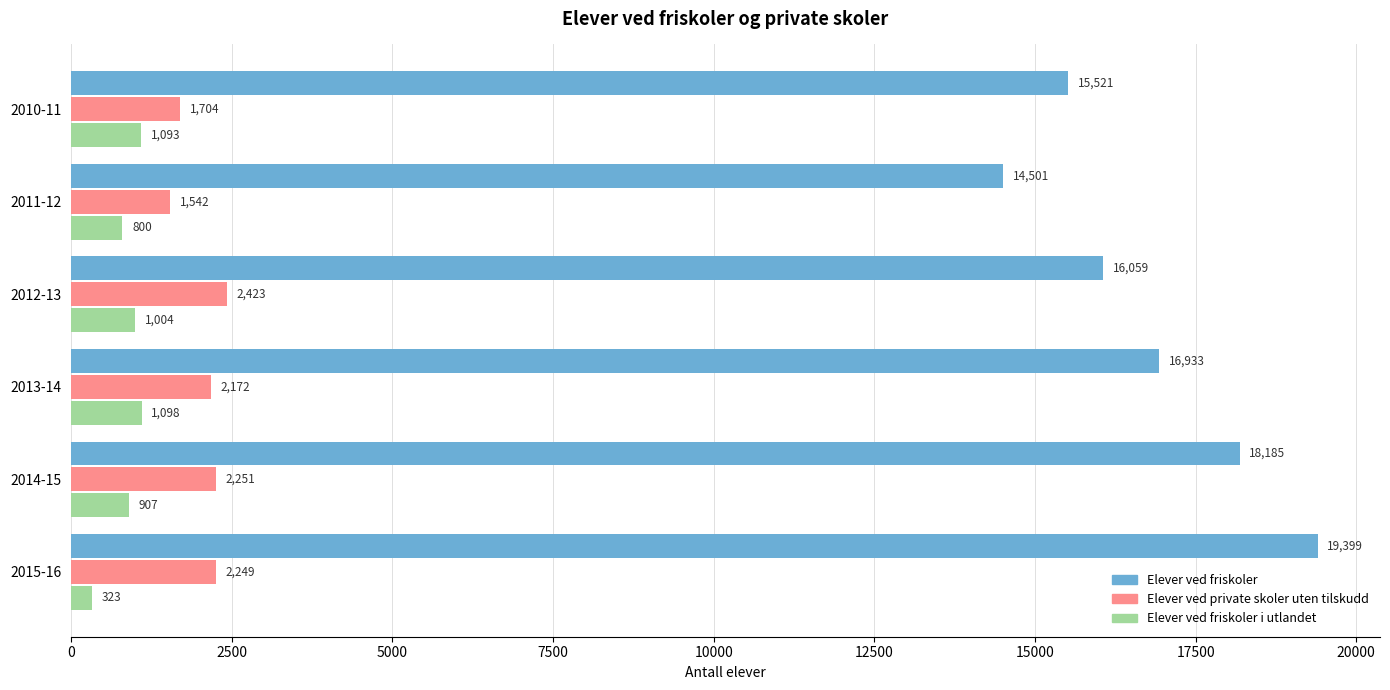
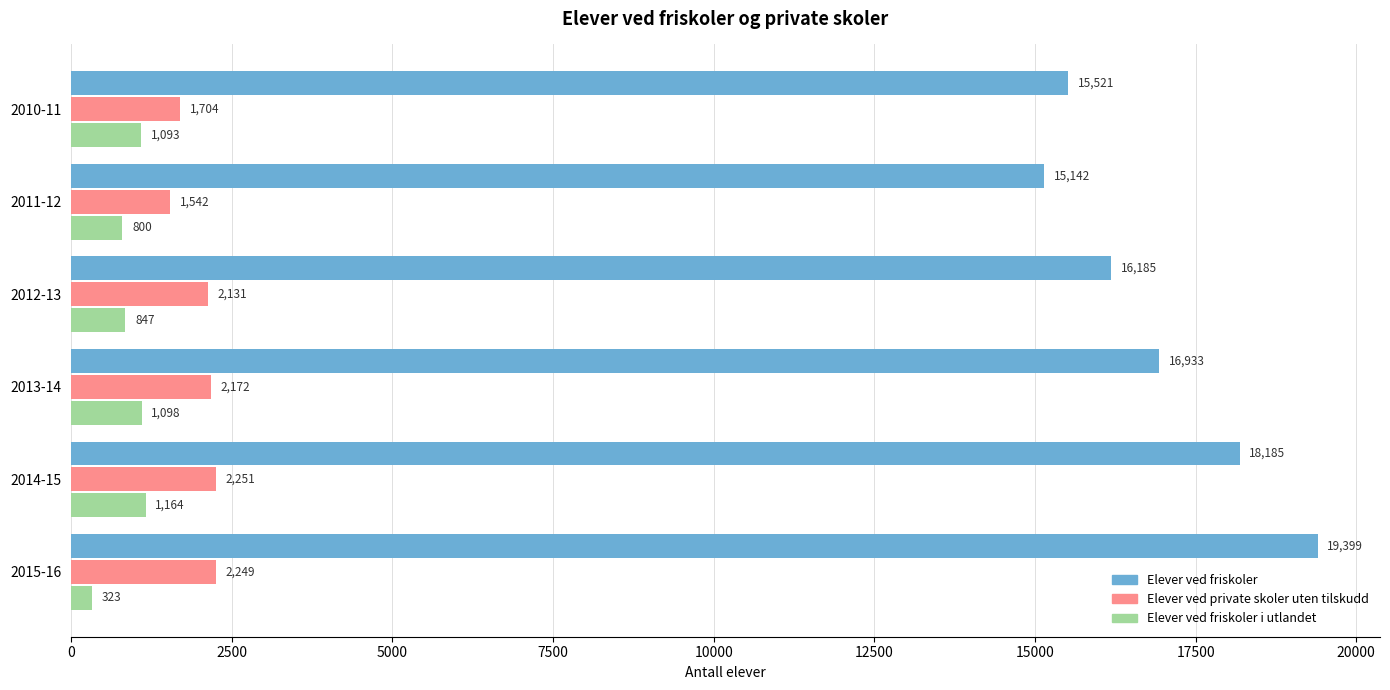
Elever ved friskoler, 2011-12: 14,501 -> 15,142
Elever ved friskoler, 2012-13: 16,059 -> 16,185
Elever ved private skoler uten tilskudd, 2012-13: 2,423 -> 2,131
Elever ved friskoler i utlandet, 2012-13: 1,004 -> 847
Elever ved friskoler i utlandet, 2014-15: 907 -> 1,164
